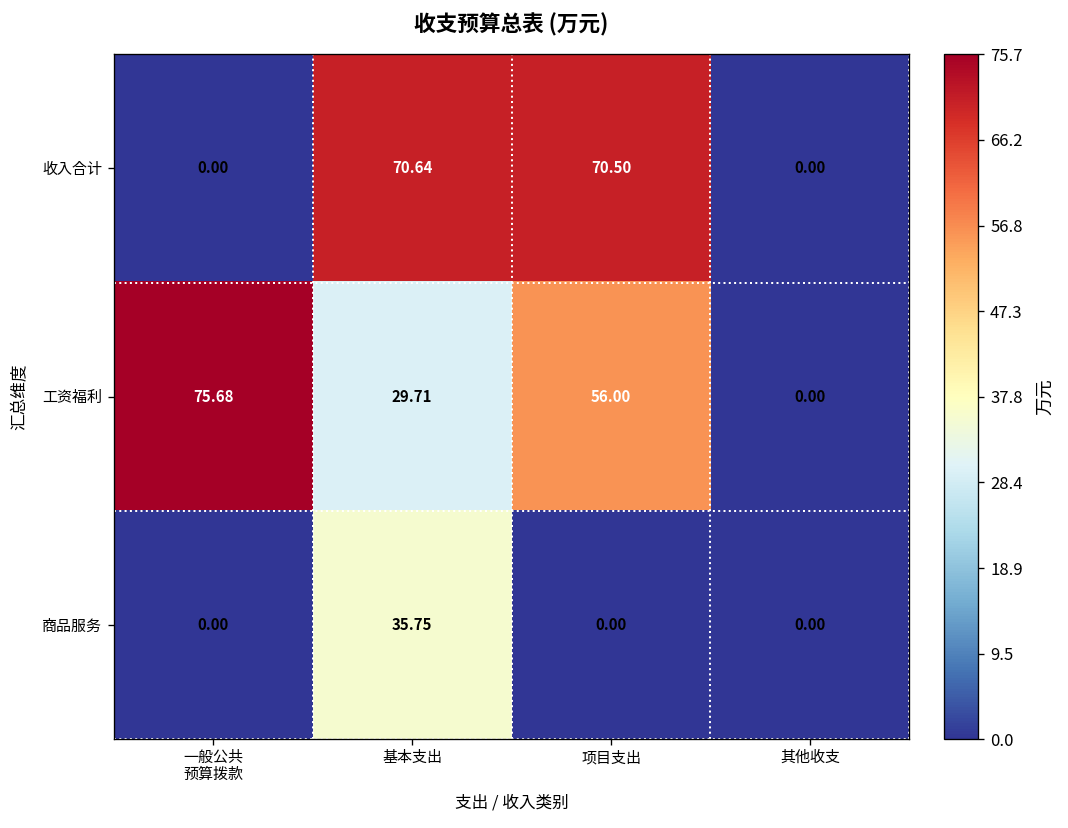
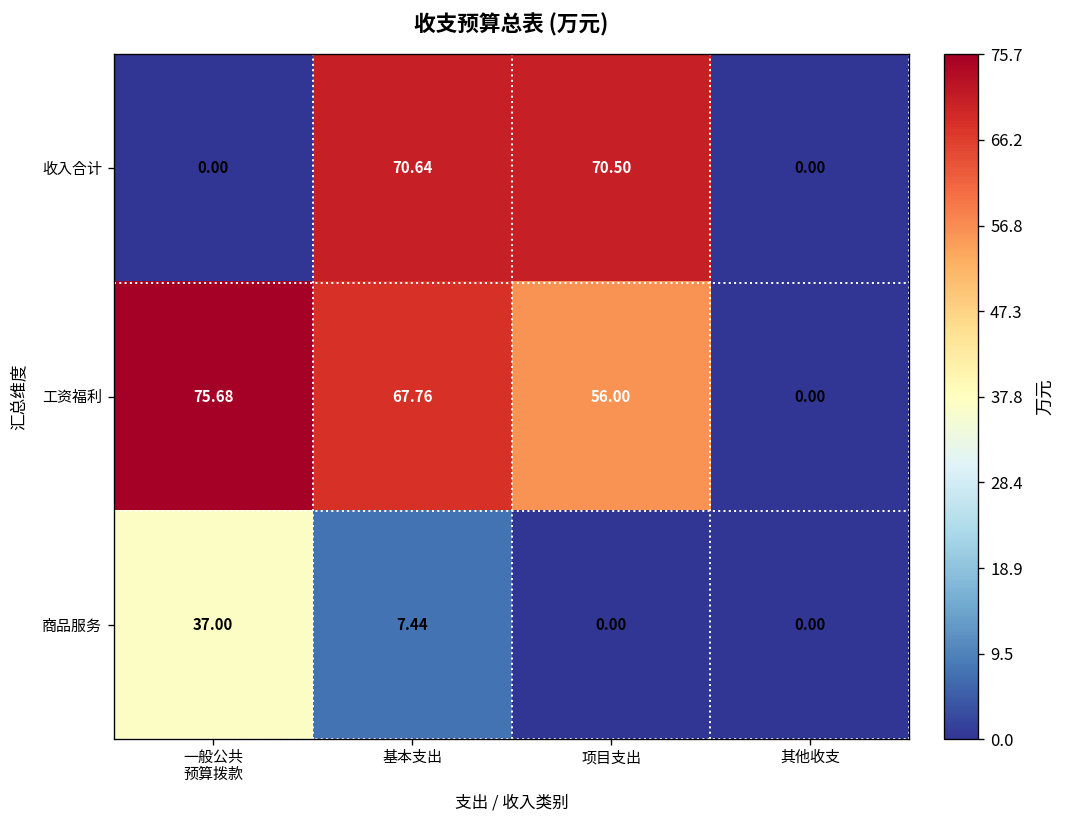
工资福利, 基本支出: 29.71 -> 67.76
商品服务, 一般公共 预算拨款: 0.00 -> 37.00
商品服务, 基本支出: 35.75 -> 7.44
